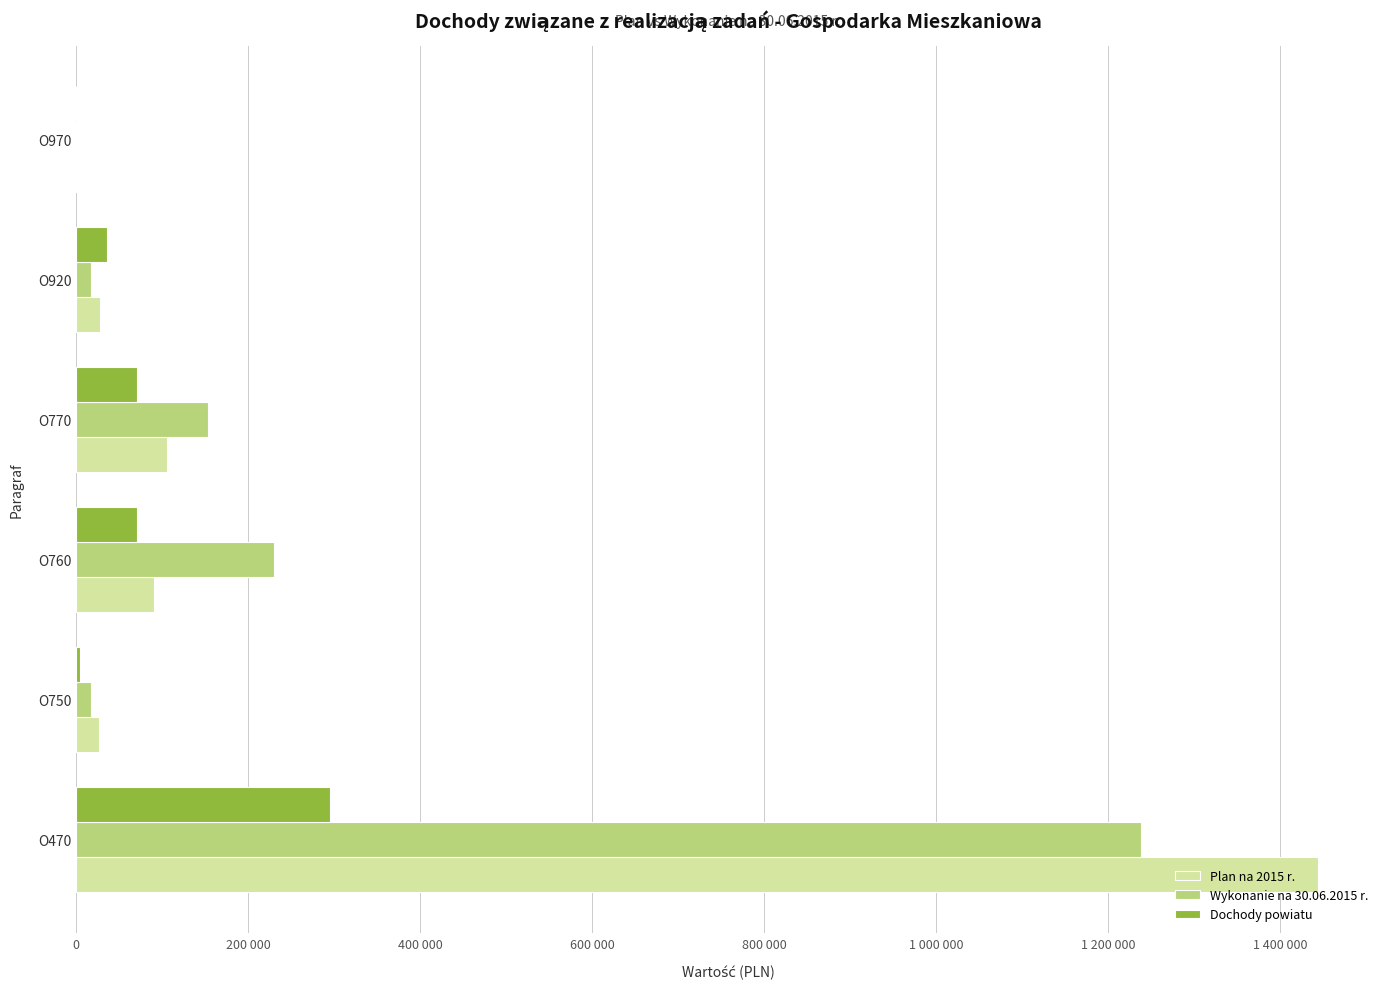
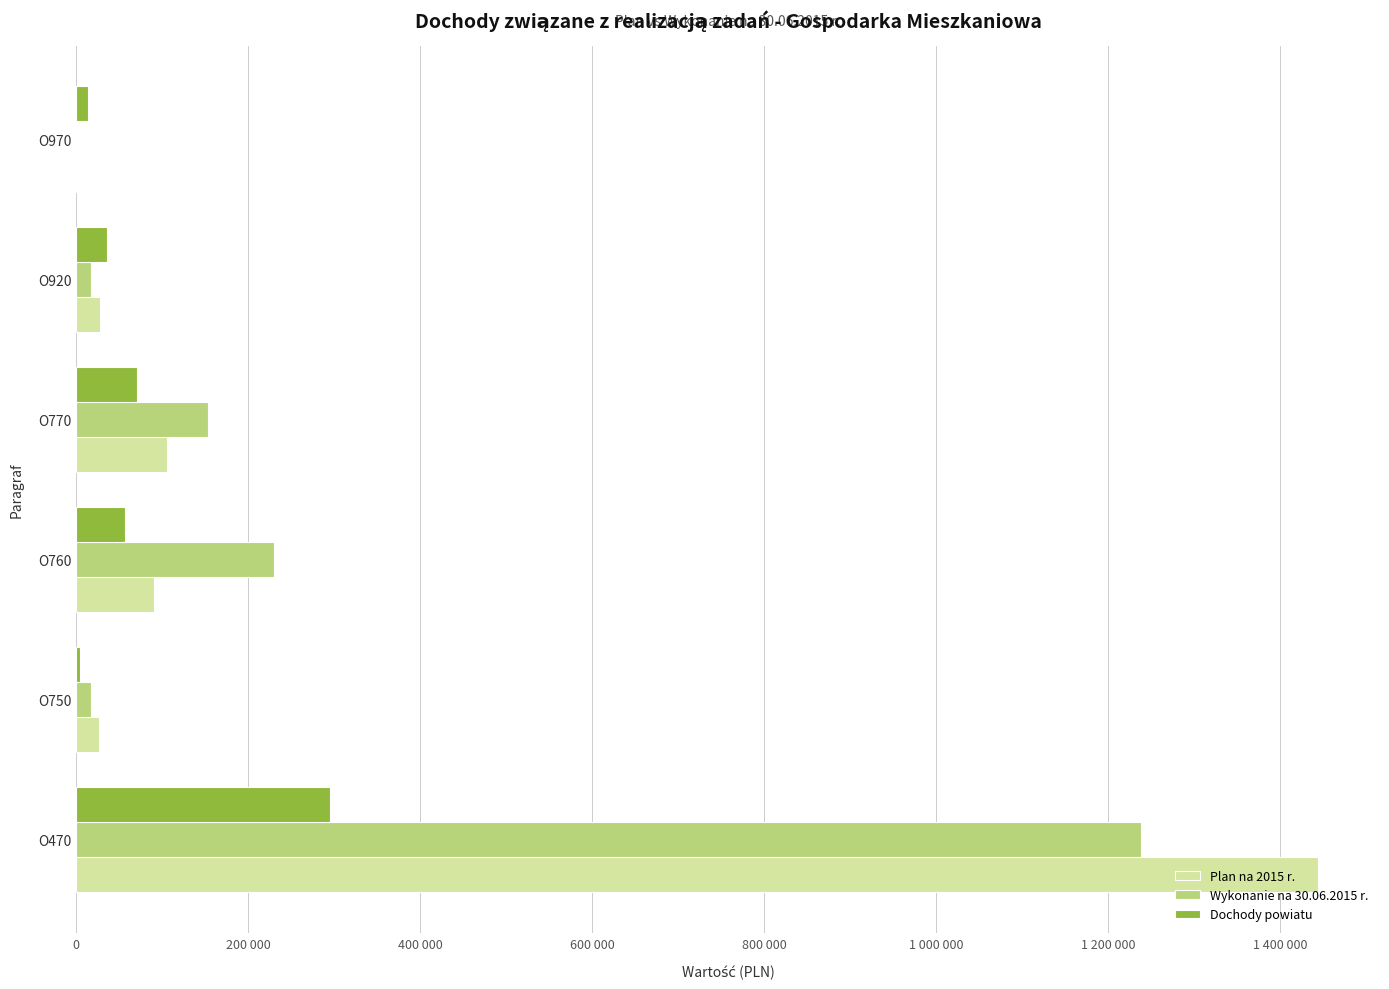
Dochody powiatu, O970: 0 -> 10000
Dochody powiatu, O760: 70000 -> 60000
